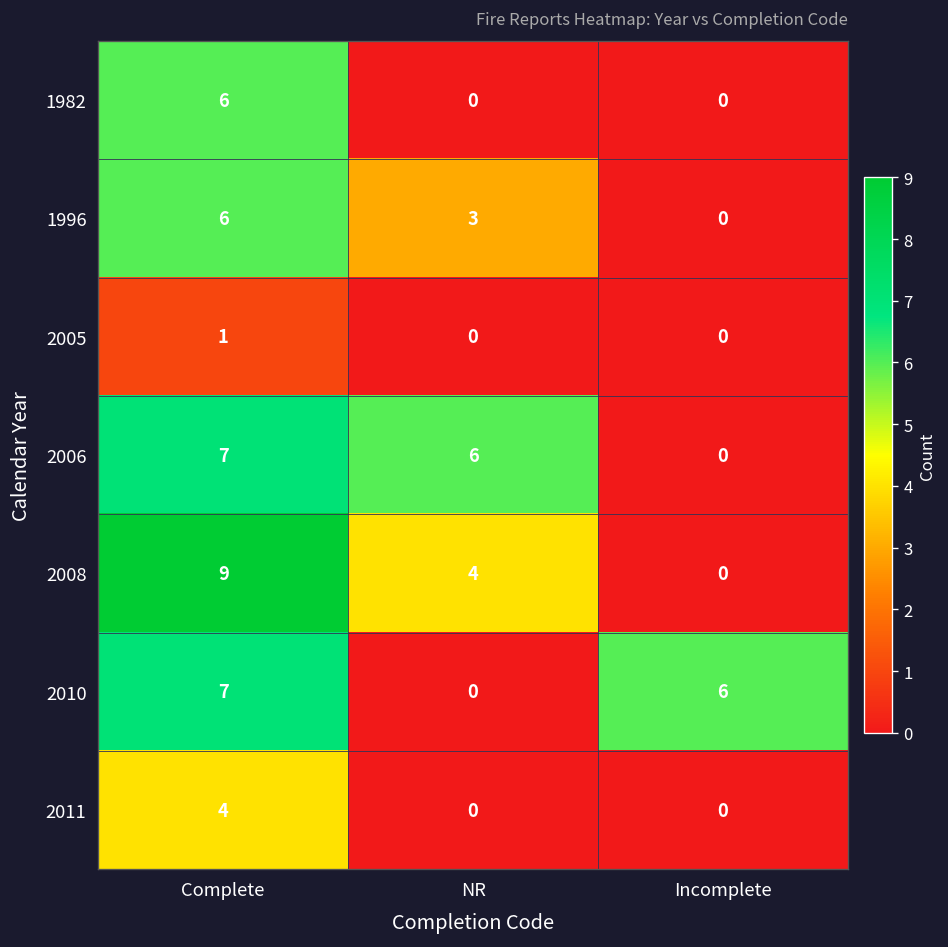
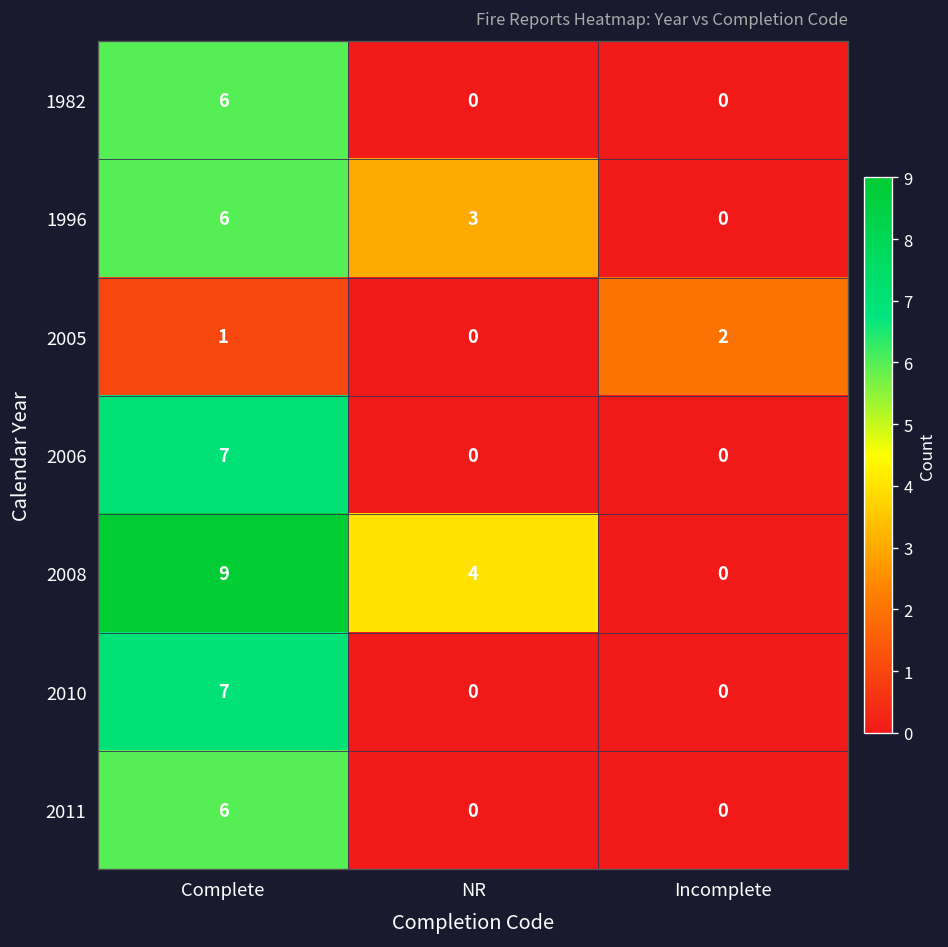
2005, Incomplete: 0 -> 2
2006, NR: 6 -> 0
2010, Incomplete: 6 -> 0
2011, Complete: 4 -> 6
